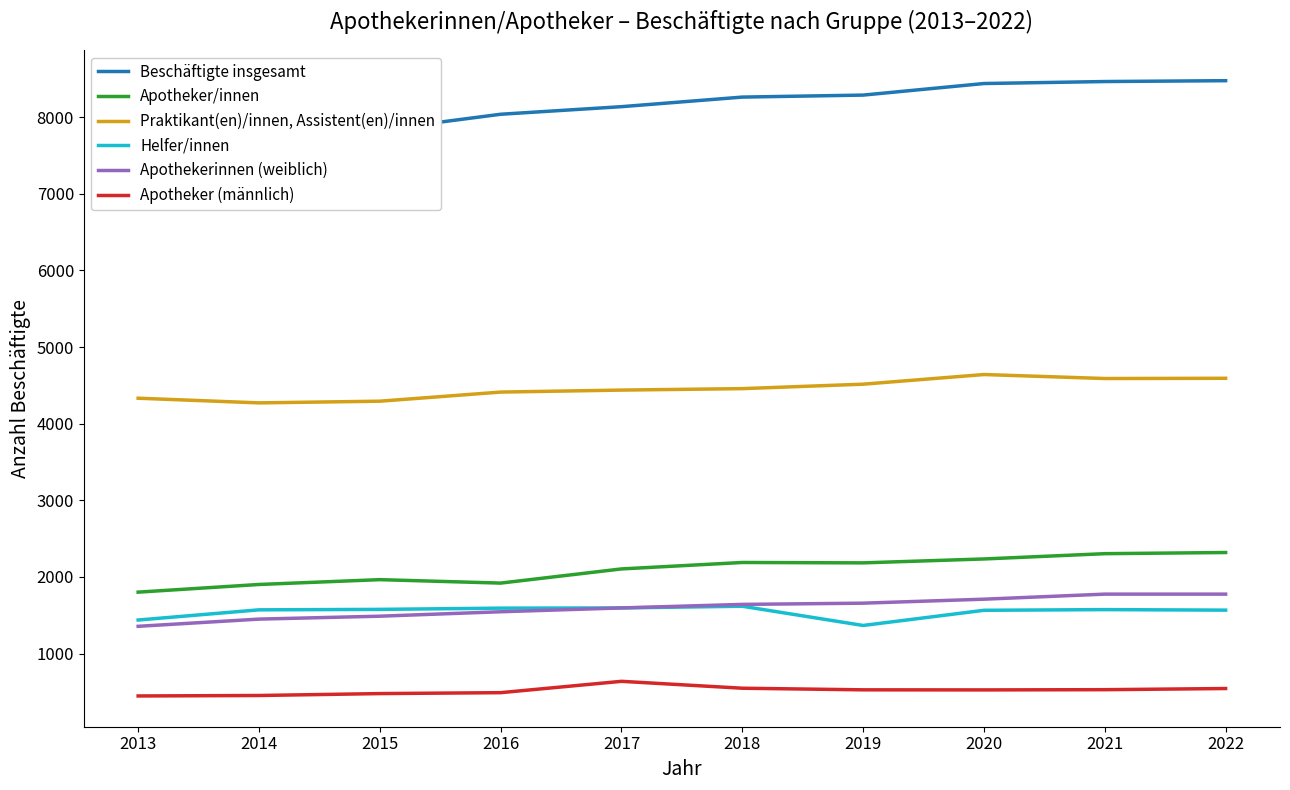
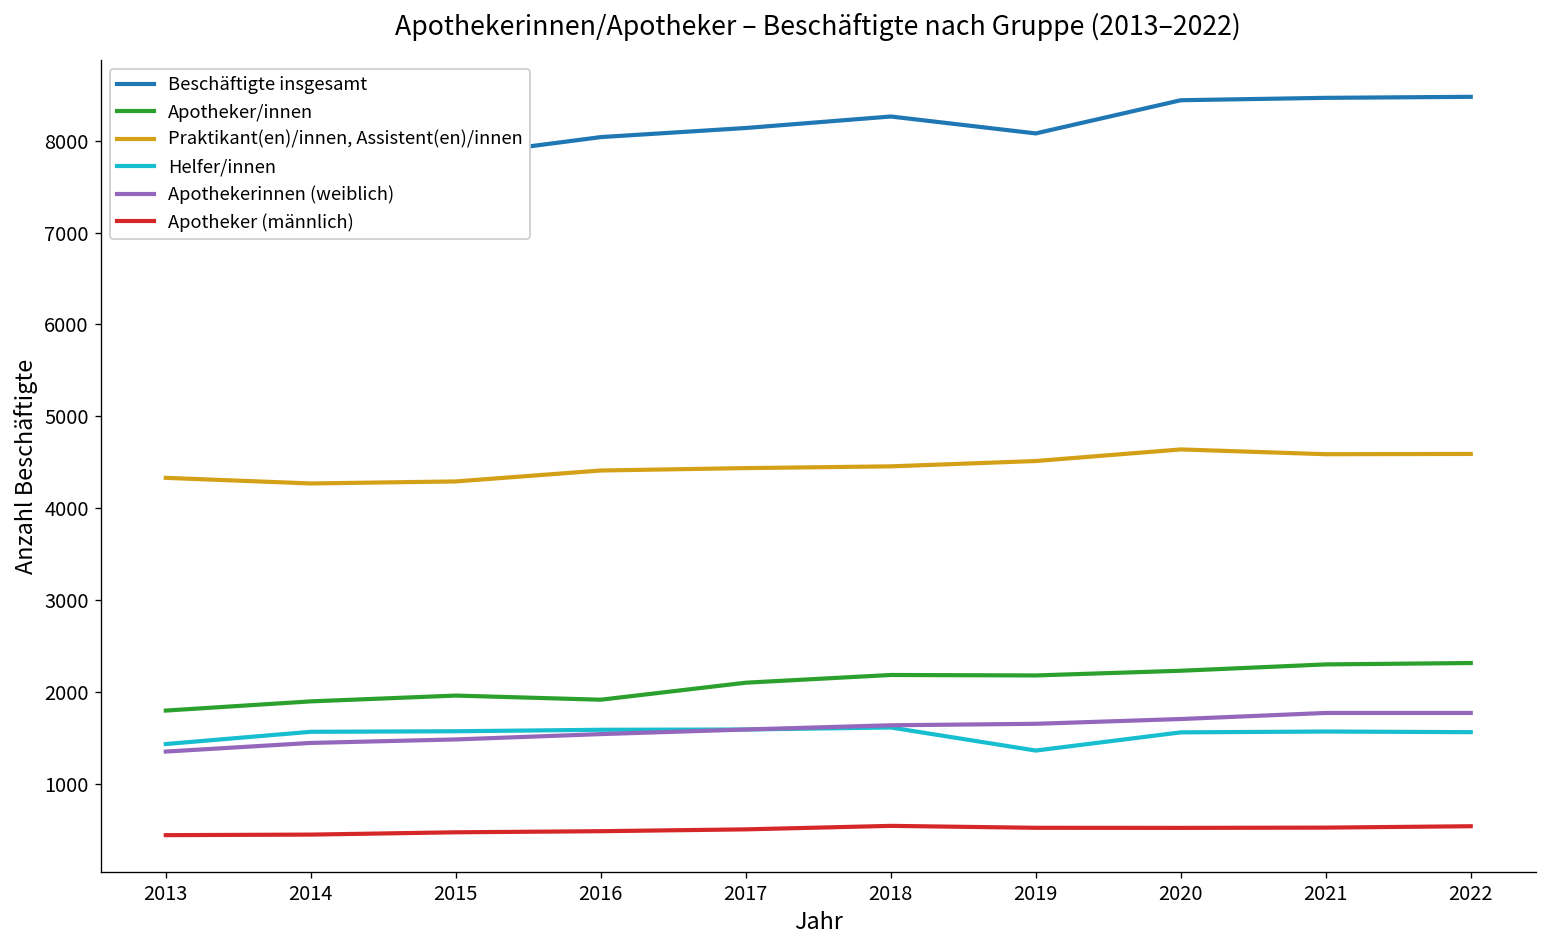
Apotheker (männlich), 2017: 600 -> 500
Beschäftigte insgesamt, 2019: 8300 -> 8100
